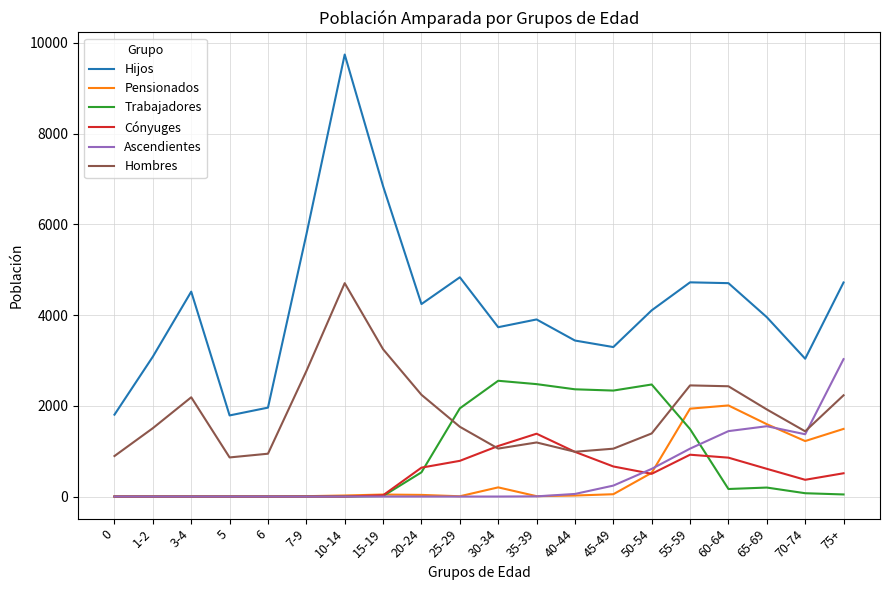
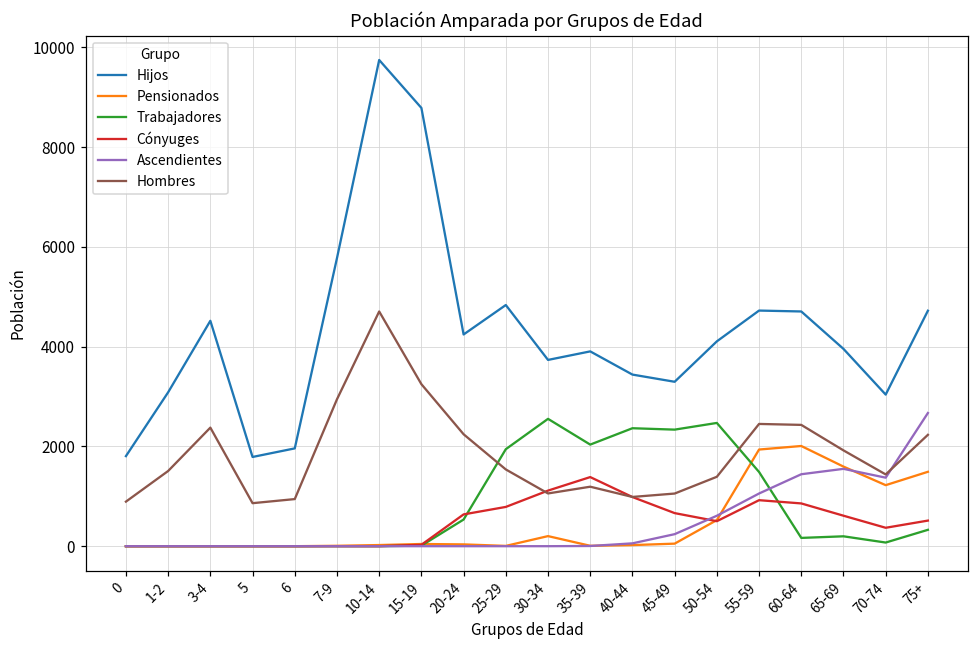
Hombres, 3-4: 2200 -> 2400
Hombres, 7-9: 2800 -> 2900
Hijos, 15-19: 6800 -> 8800
Trabajadores, 35-39: 2500 -> 2000
Trabajadores, 75+: 0 -> 300
Ascendientes, 75+: 3000 -> 2700
